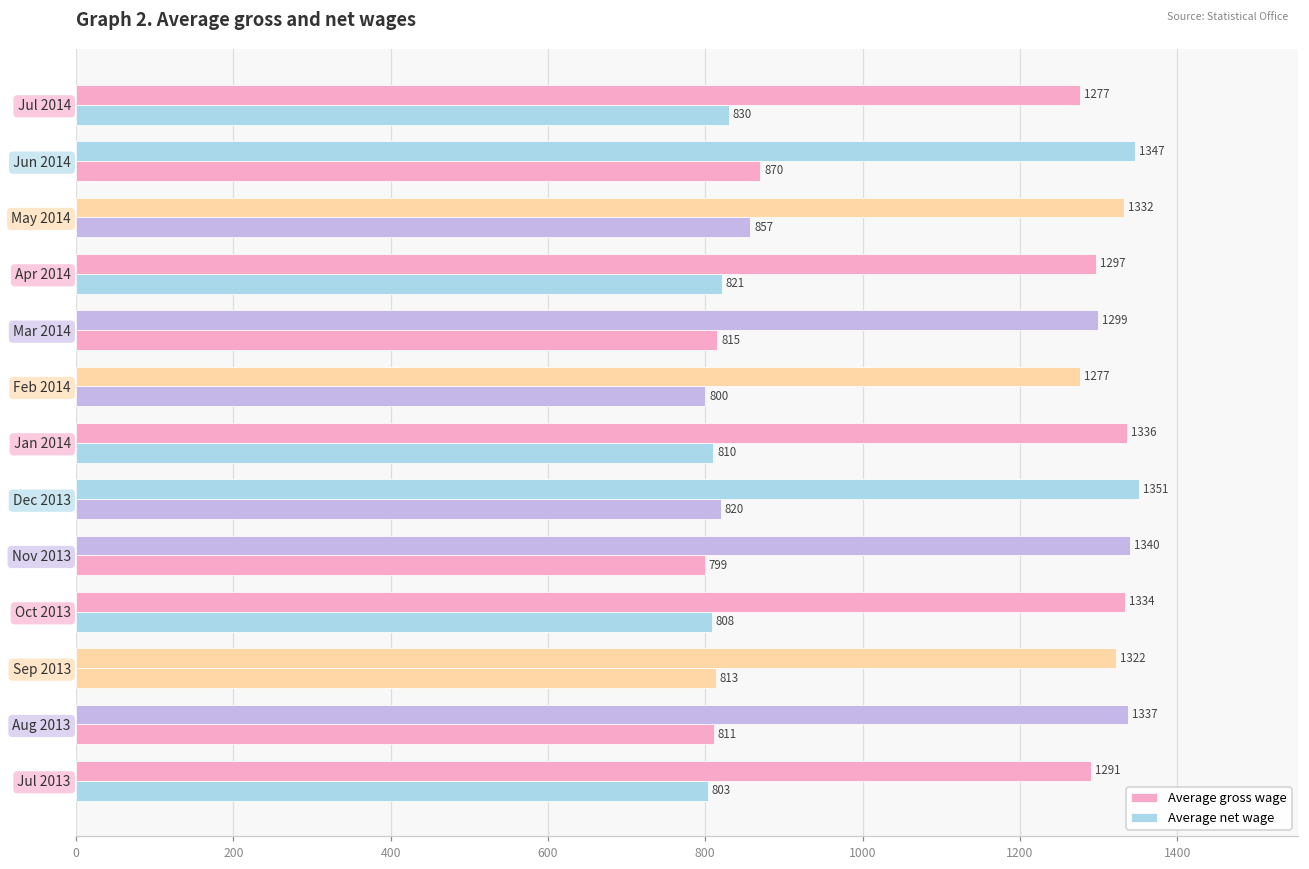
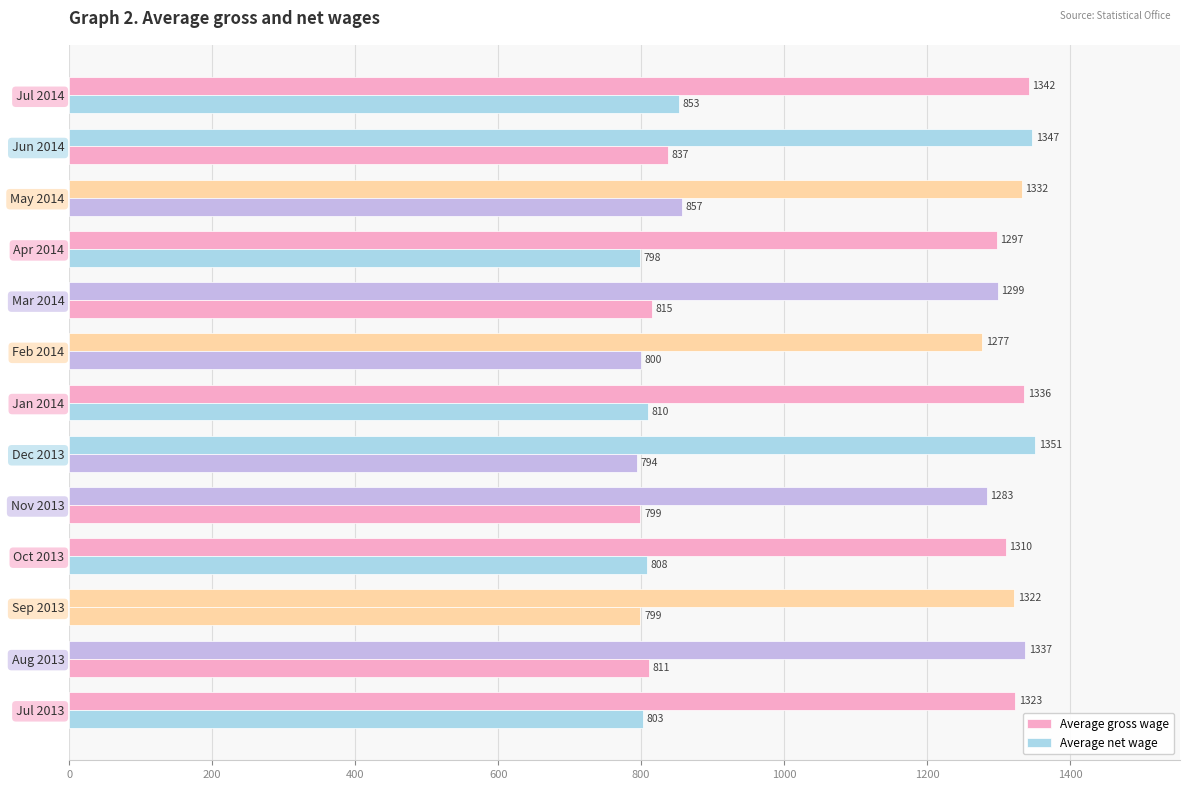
Average gross wage, Jul 2014: 1277 -> 1342
Average net wage, Jul 2014: 830 -> 853
Average net wage, Jun 2014: 870 -> 837
Average net wage, Apr 2014: 821 -> 798
Average net wage, Dec 2013: 820 -> 794
Average gross wage, Nov 2013: 1340 -> 1283
Average gross wage, Oct 2013: 1334 -> 1310
Average net wage, Sep 2013: 813 -> 799
Average gross wage, Jul 2013: 1291 -> 1323
